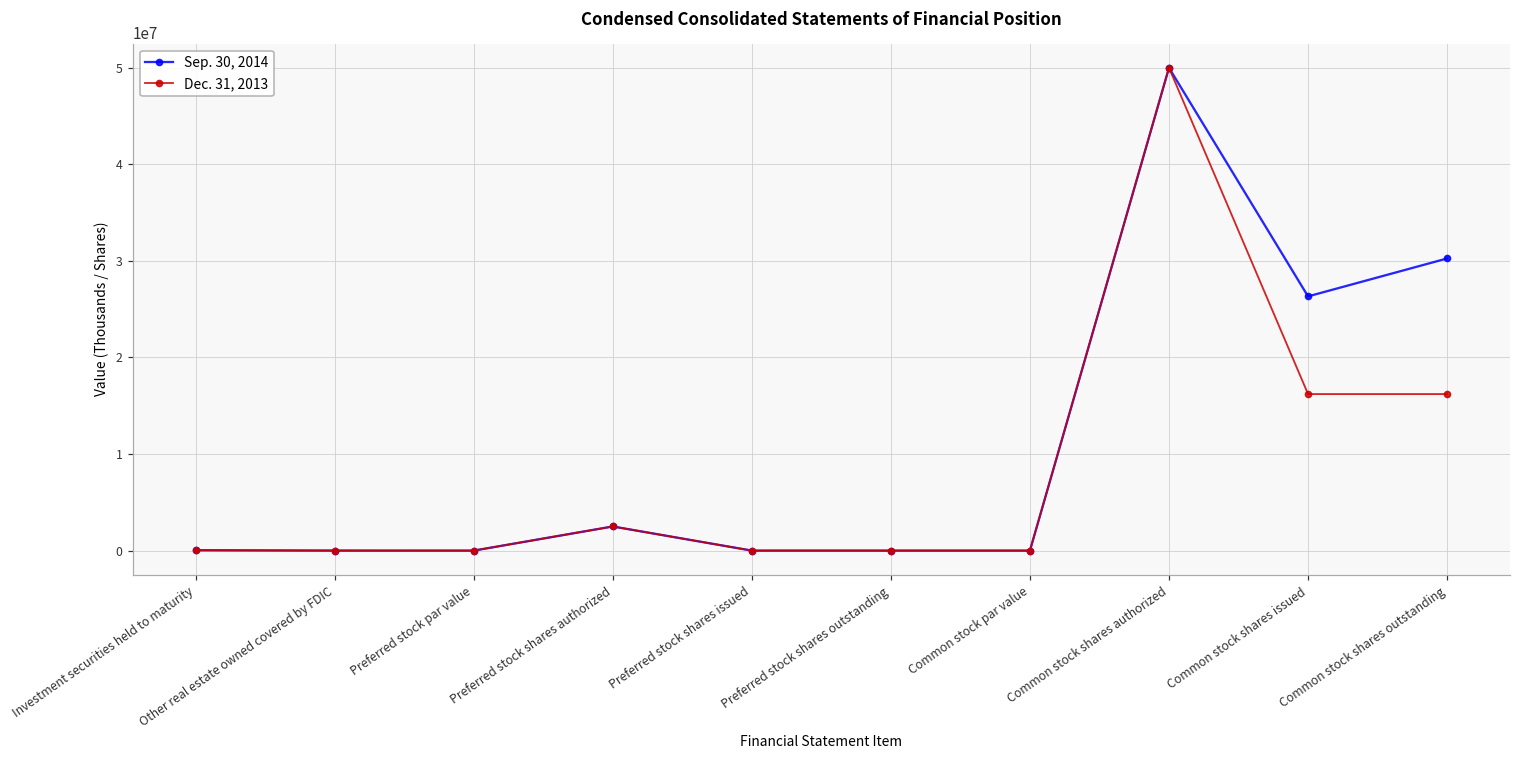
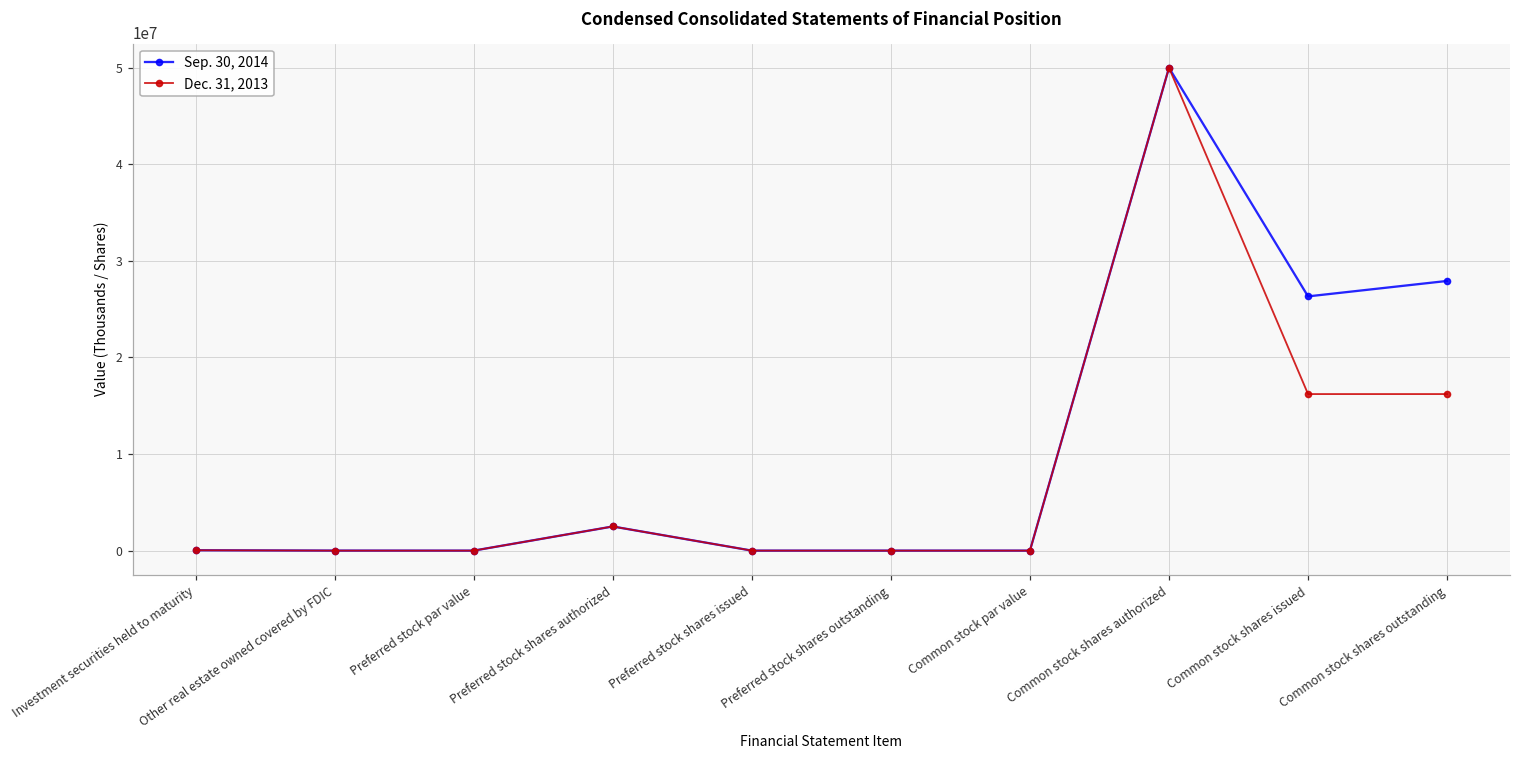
Sep. 30, 2014, Common stock shares outstanding: 30000000 -> 28000000
